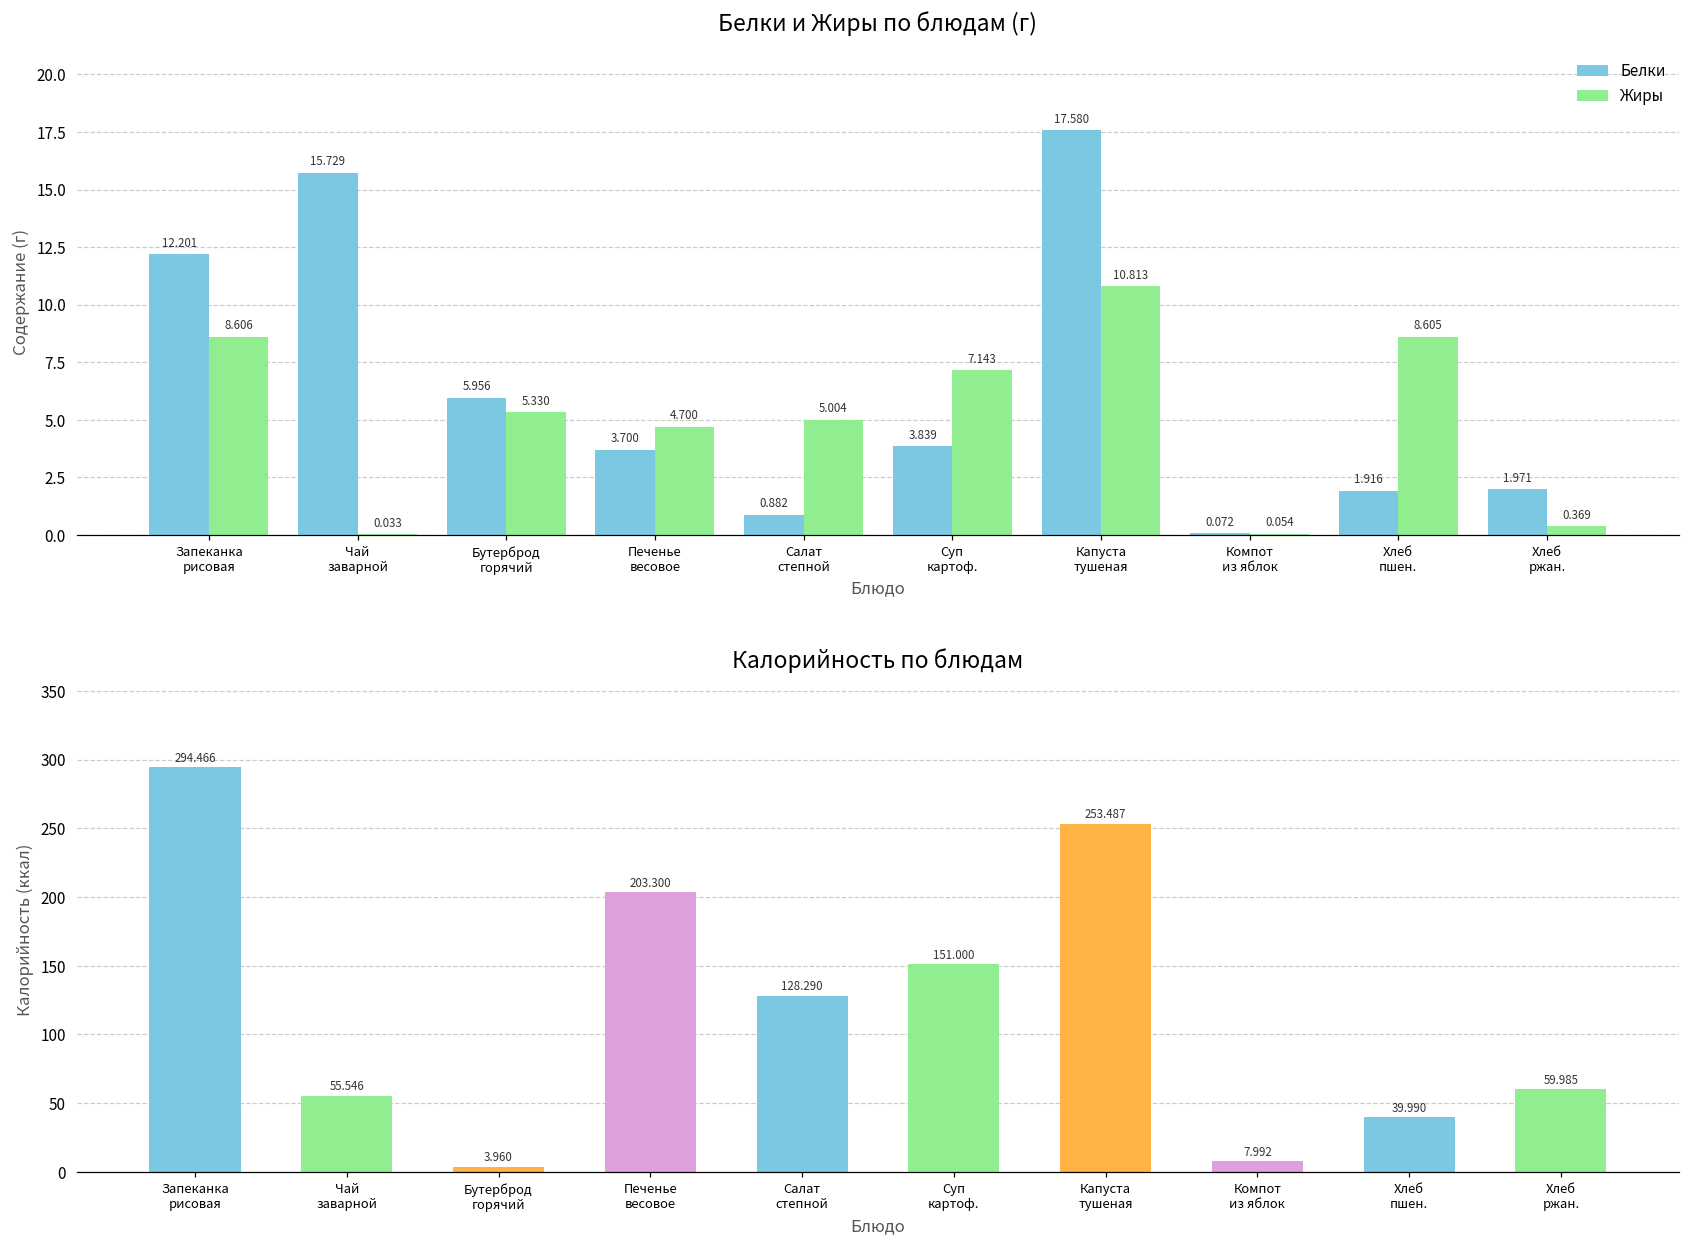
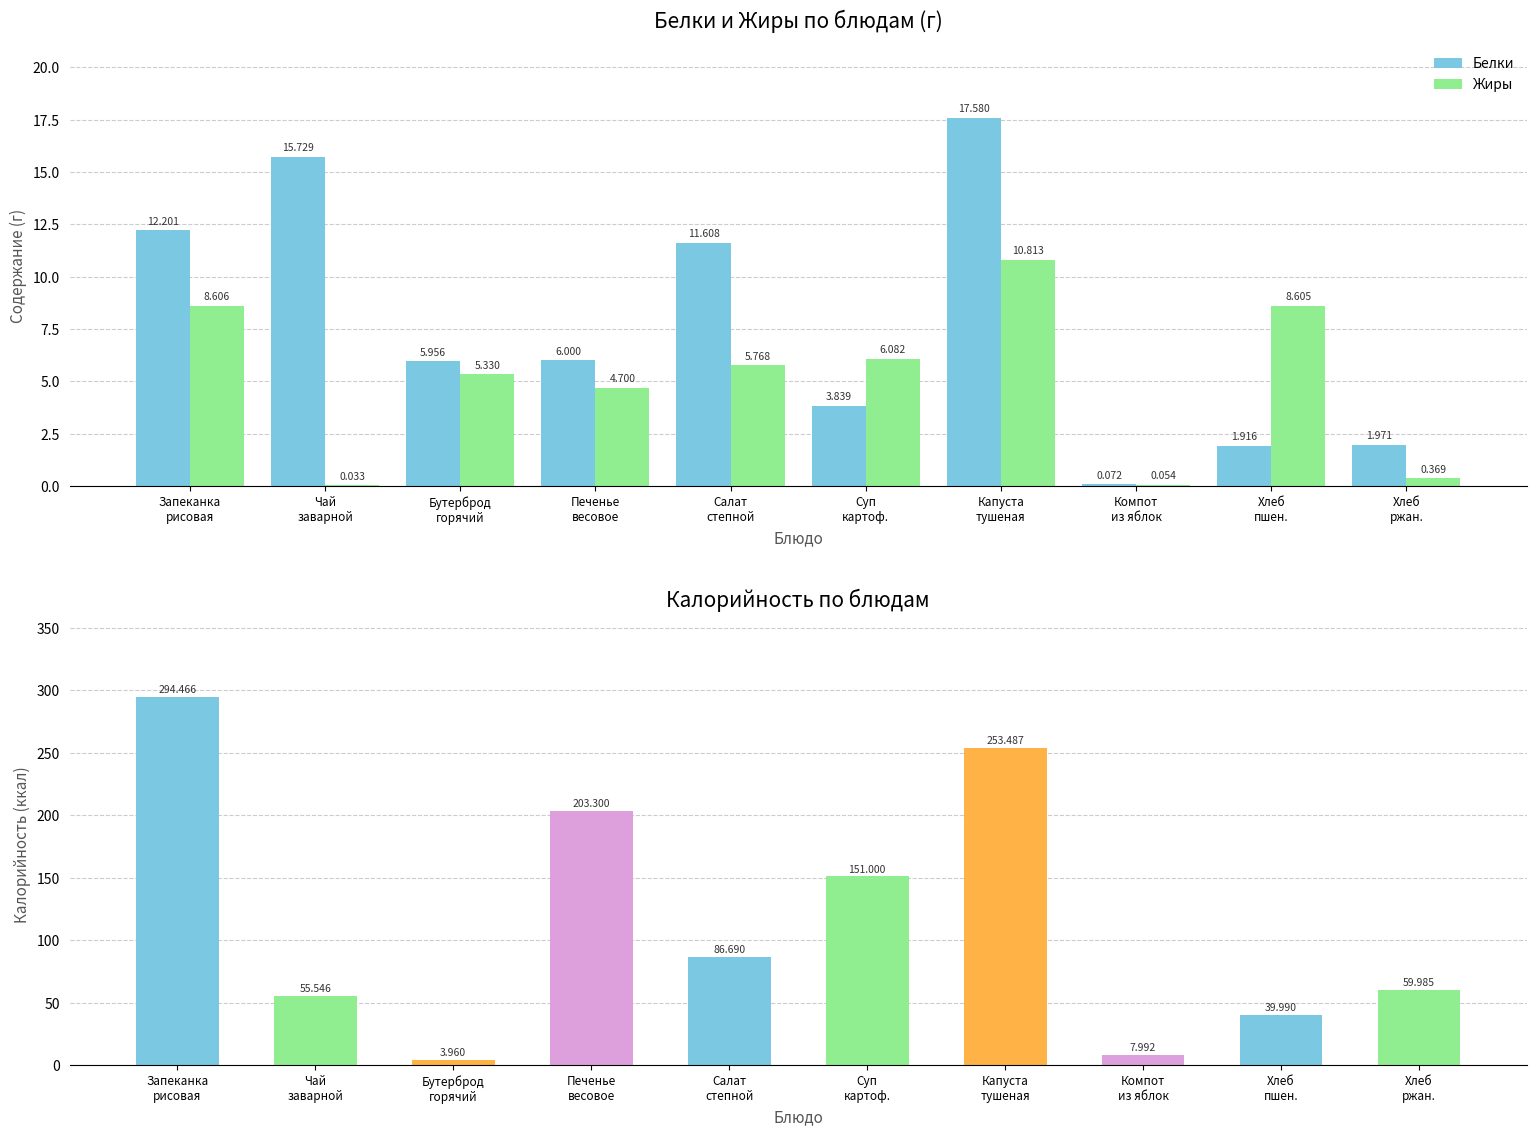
Белки и Жиры по блюдам (г), Белки, Печенье весовое: 3.700 -> 6.000
Белки и Жиры по блюдам (г), Белки, Салат степной: 0.882 -> 11.608
Белки и Жиры по блюдам (г), Жиры, Салат степной: 5.004 -> 5.768
Белки и Жиры по блюдам (г), Жиры, Суп картоф.: 7.143 -> 6.082
Калорийность по блюдам, Салат степной: 128.290 -> 86.690
